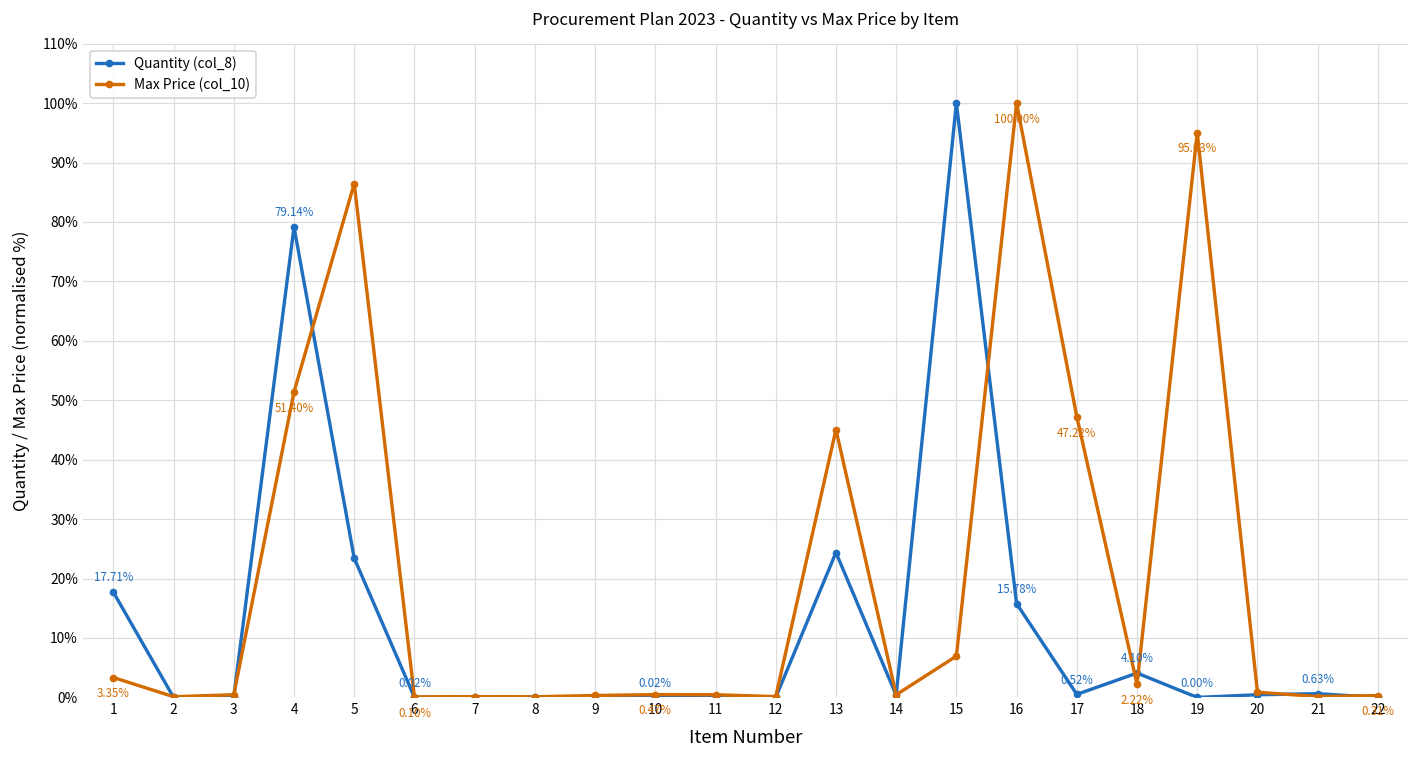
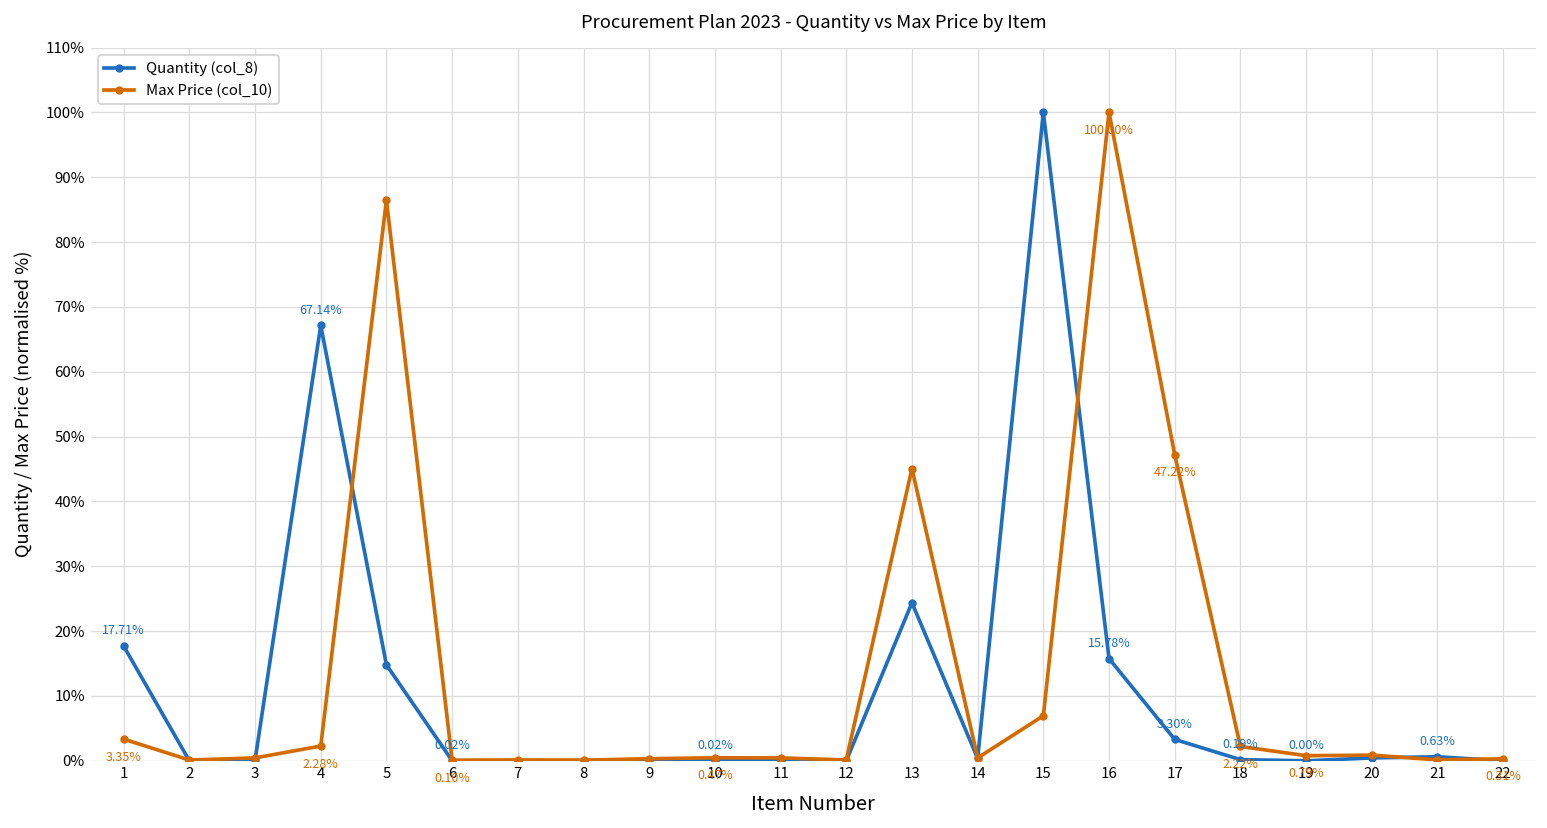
Quantity (col_8), 4: 79.14% -> 67.14%
Max Price (col_10), 4: 51.40% -> 2.28%
Quantity (col_8), 5: 23% -> 15%
Quantity (col_8), 17: 0.52% -> 3.30%
Quantity (col_8), 18: 4.10% -> 0.19%
Max Price (col_10), 19: 95.03% -> 0.79%
